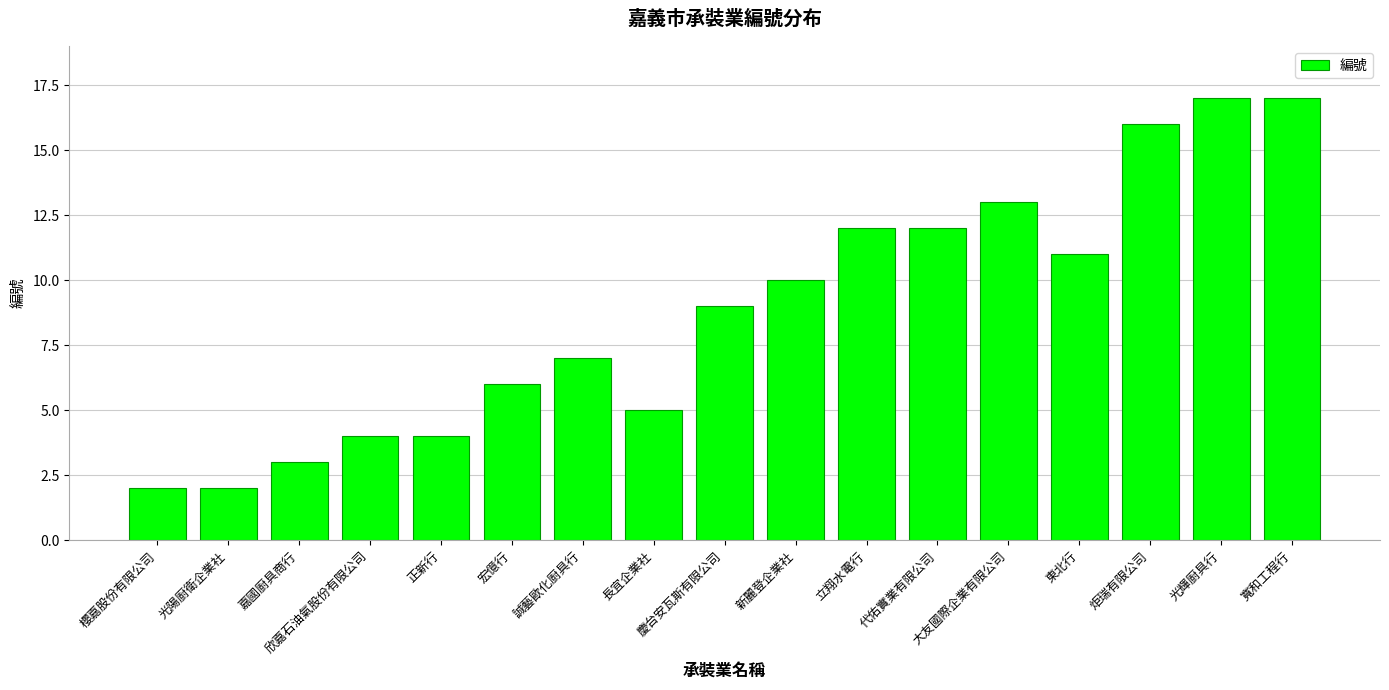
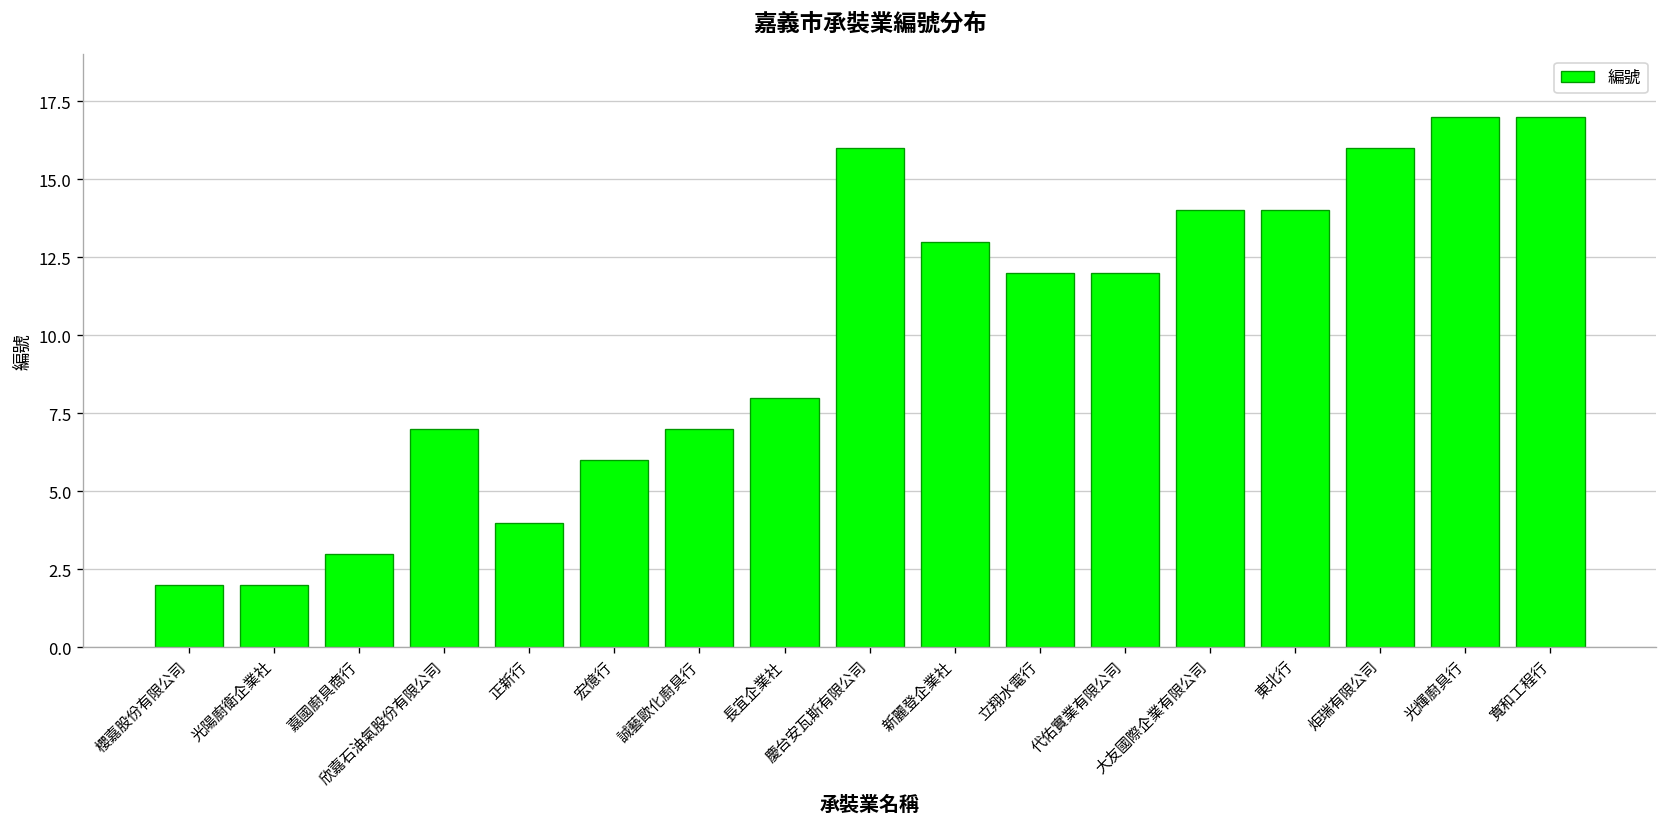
欣嘉石油氣股份有限公司: 4 -> 7
長宜企業社: 5 -> 8
慶台安瓦斯有限公司: 9 -> 16
新麗登企業社: 10 -> 13
大友國際企業有限公司: 13 -> 14
東北行: 11 -> 14
